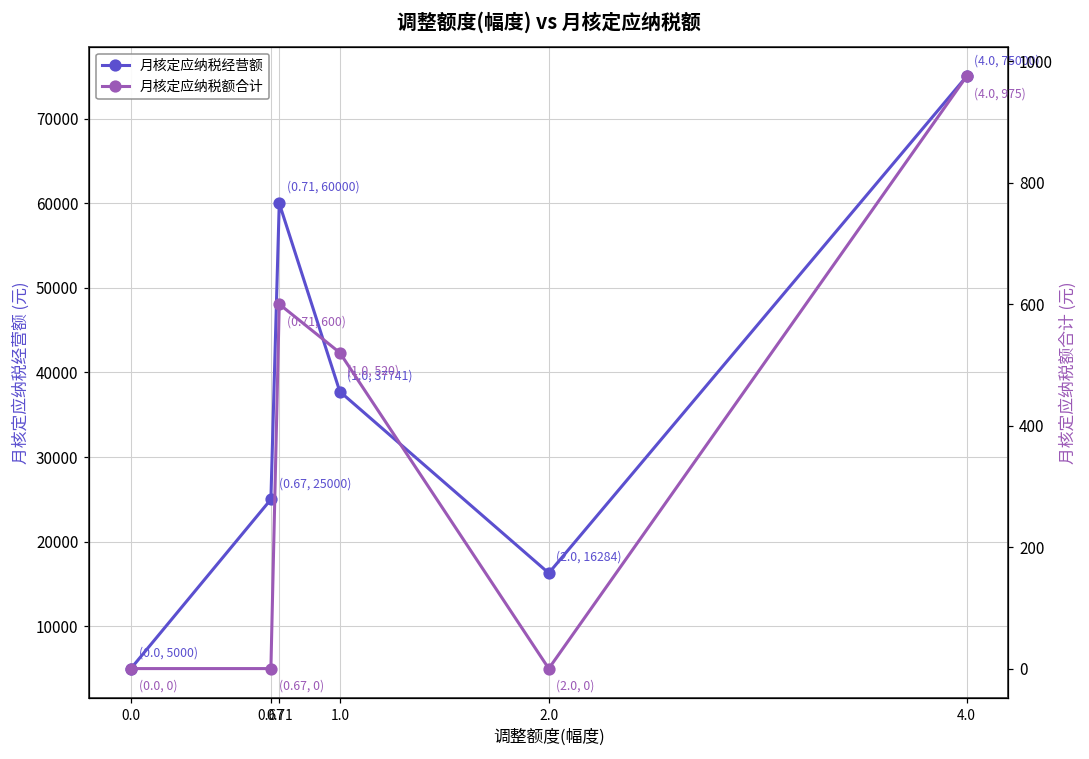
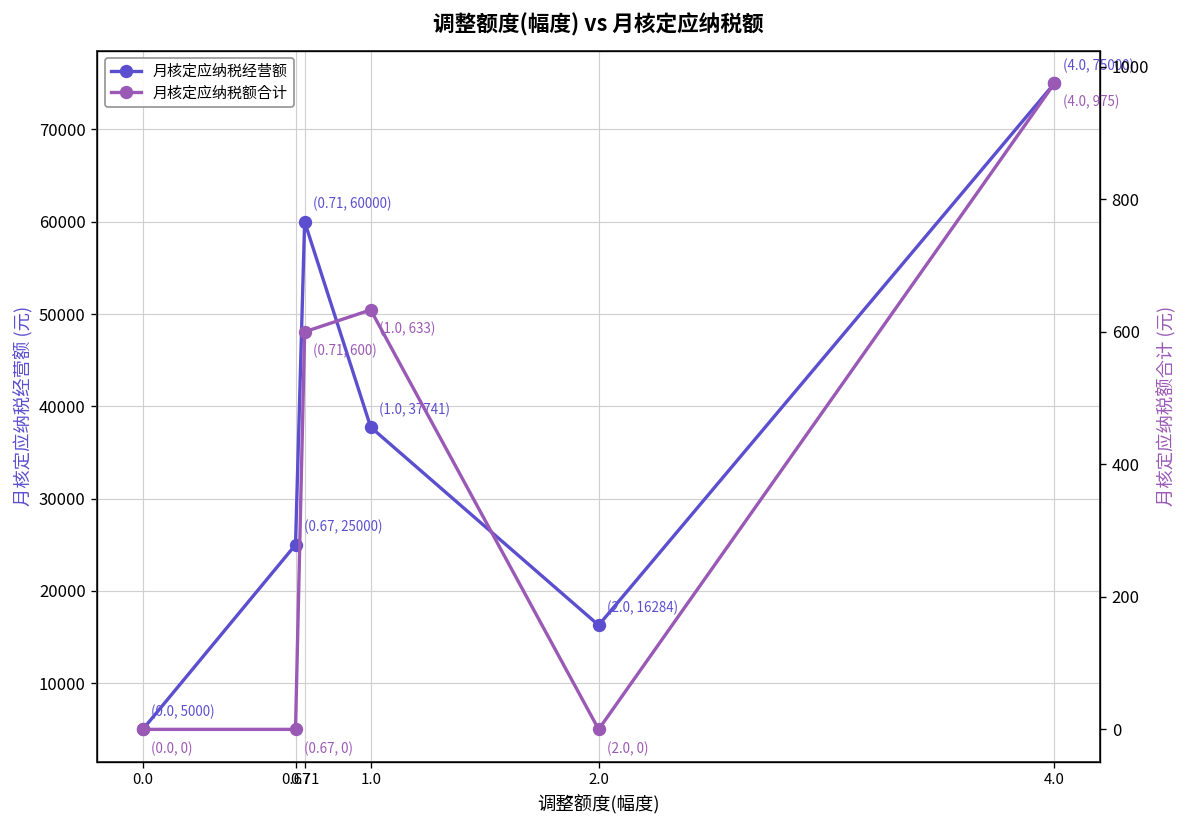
月核定应纳税额合计, 1.0: 520 -> 633
